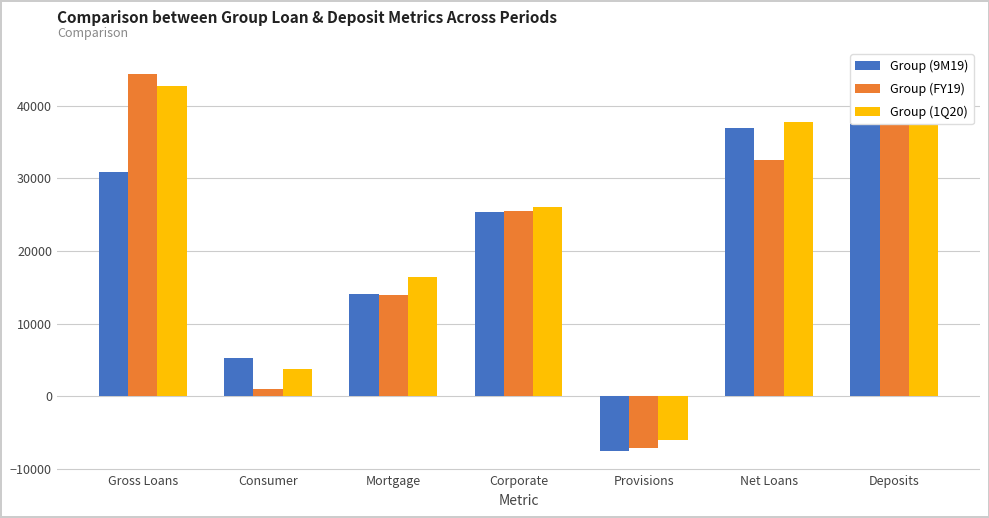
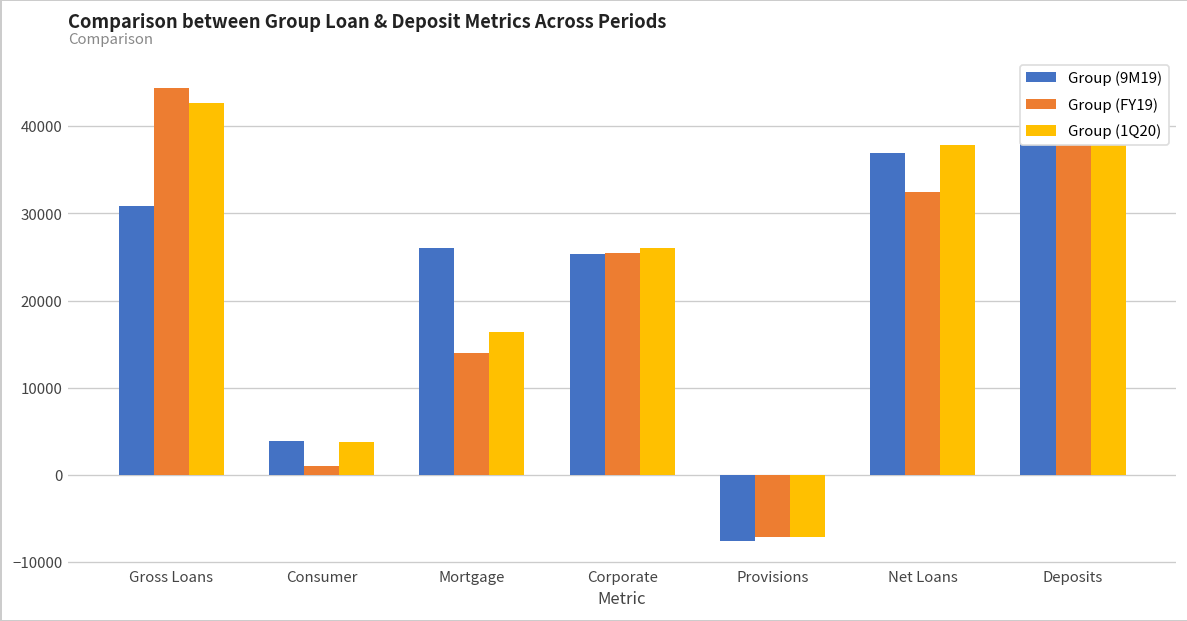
Group (9M19), Consumer: 5000 -> 4000
Group (9M19), Mortgage: 14000 -> 26000
Group (1Q20), Provisions: -6000 -> -7000
